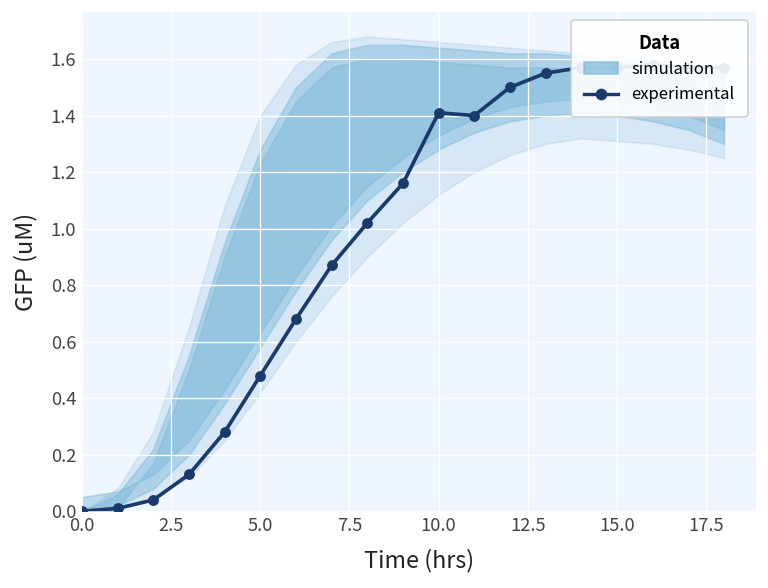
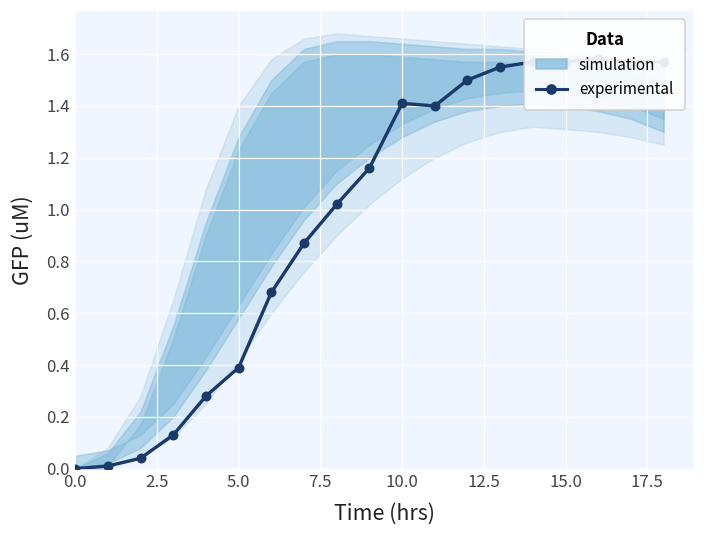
experimental, 5.0: 0.48 -> 0.39
